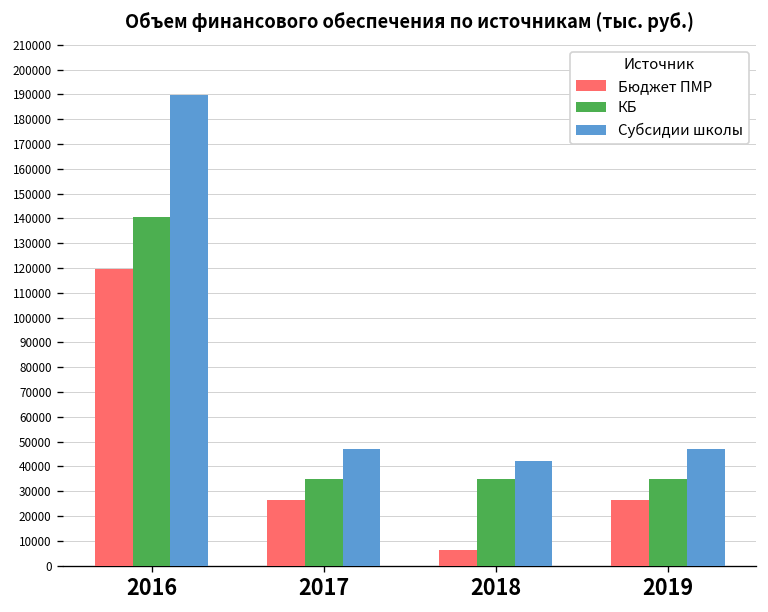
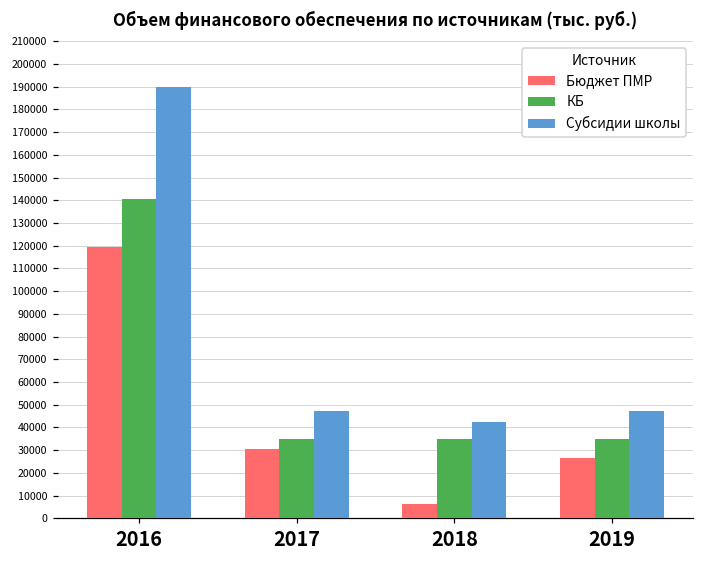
Бюджет ПМР, 2017: 27000 -> 31000
